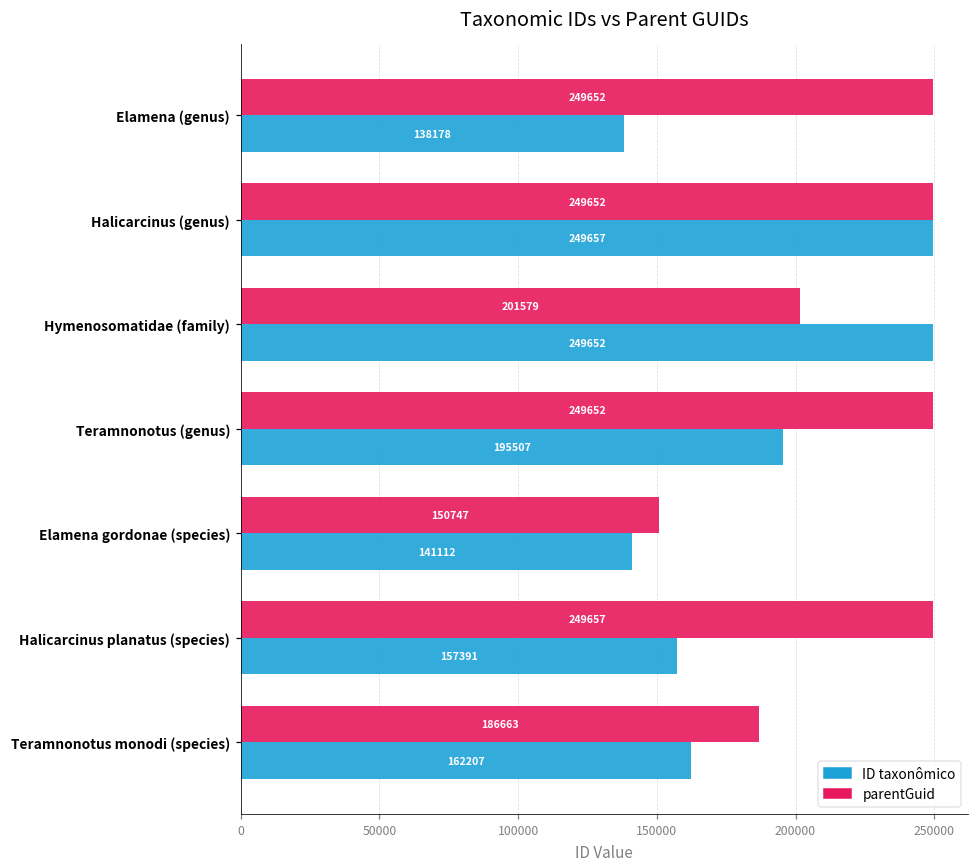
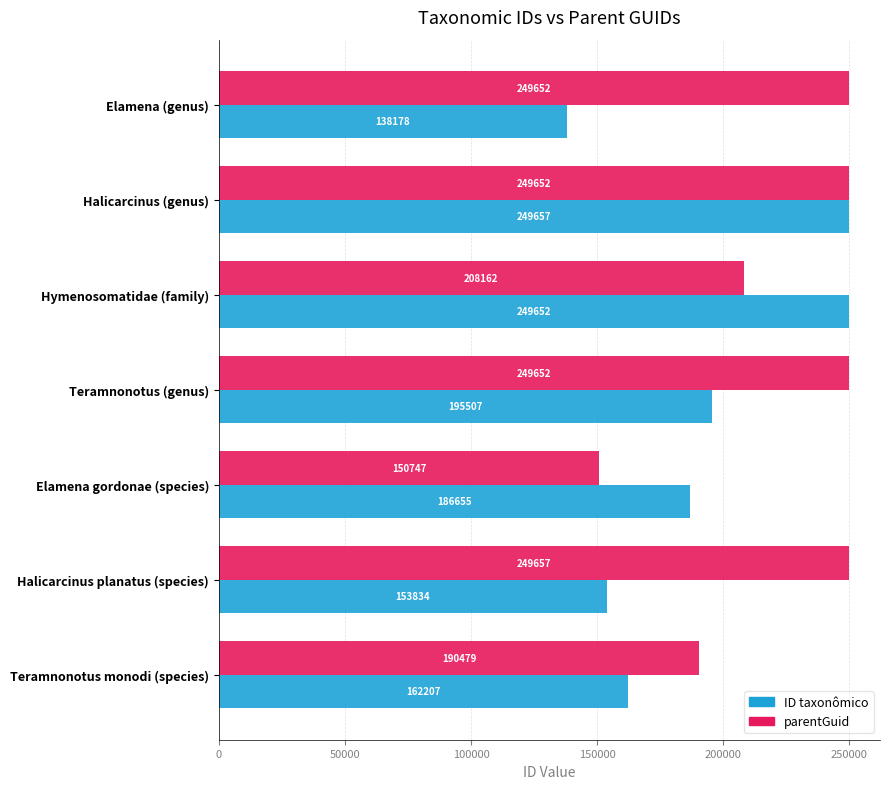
parentGuid, Hymenosomatidae (family): 201579 -> 208162
ID taxonômico, Elamena gordonae (species): 141112 -> 186655
ID taxonômico, Halicarcinus planatus (species): 157391 -> 153834
parentGuid, Teramnonotus monodi (species): 186663 -> 190479
